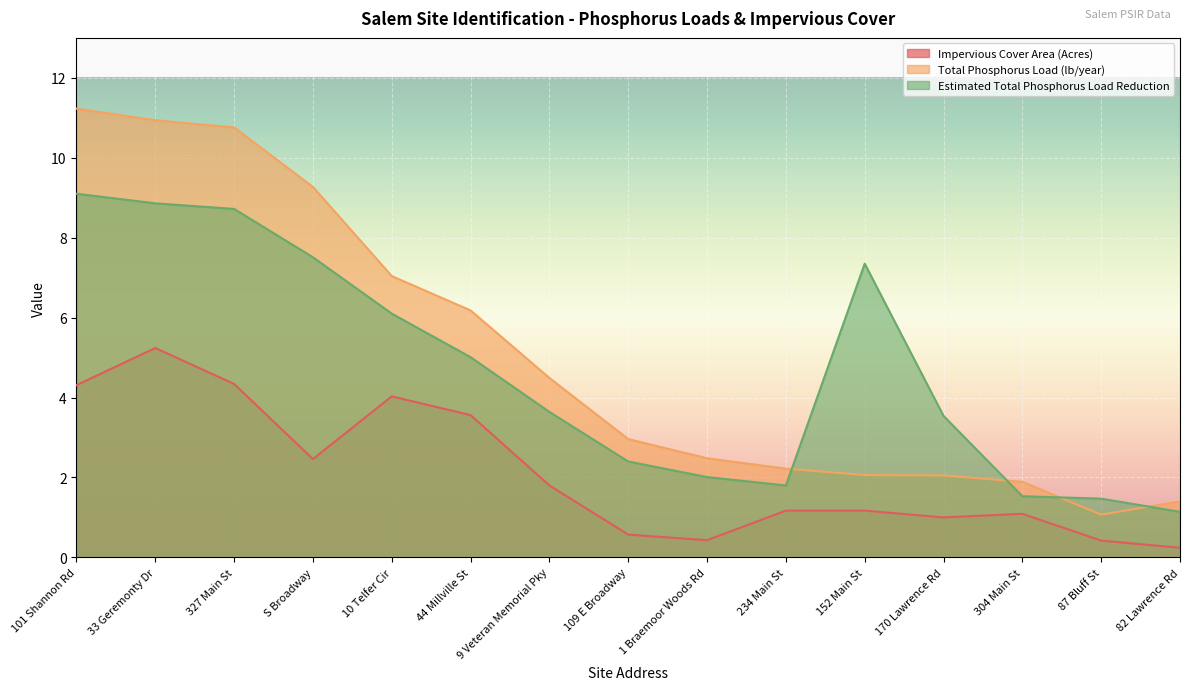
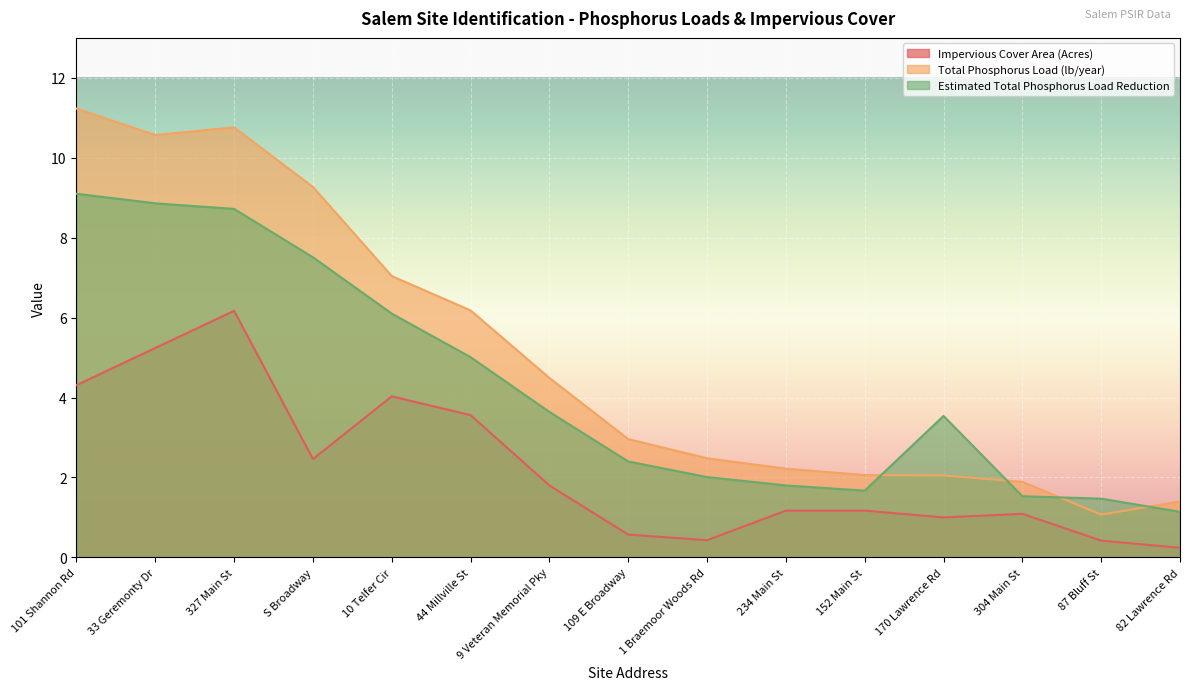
Total Phosphorus Load (lb/year), 33 Geremonty Dr: 10.9 -> 10.6
Impervious Cover Area (Acres), 327 Main St: 4.3 -> 6.2
Estimated Total Phosphorus Load Reduction, 152 Main St: 7.4 -> 1.7
